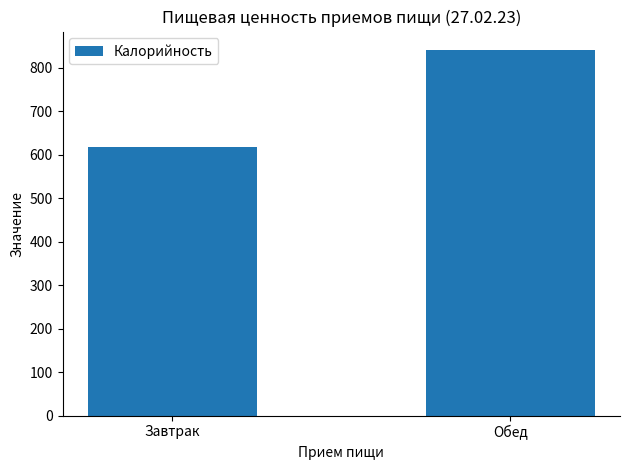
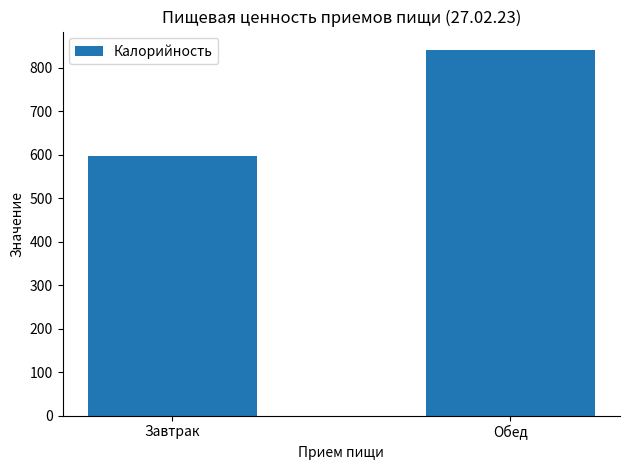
Завтрак: 620 -> 600
